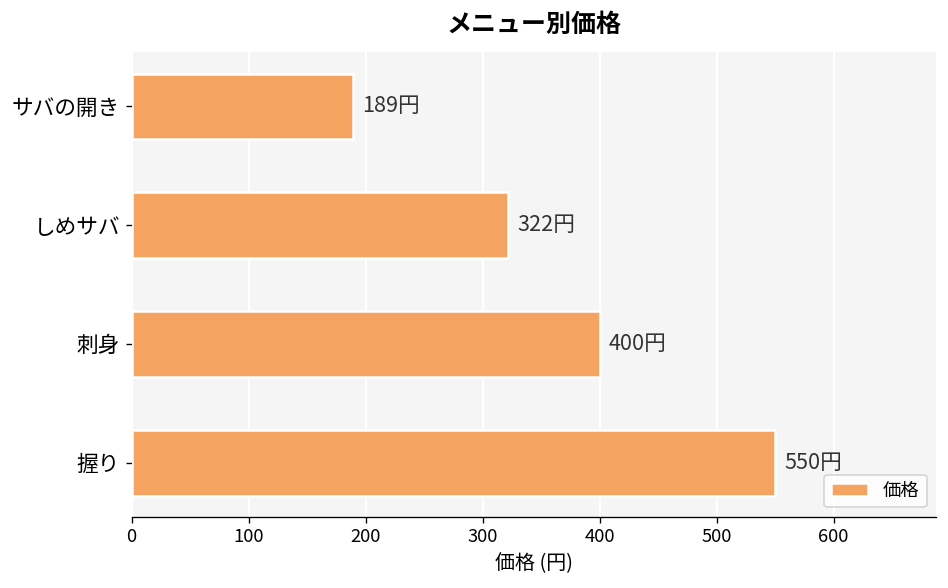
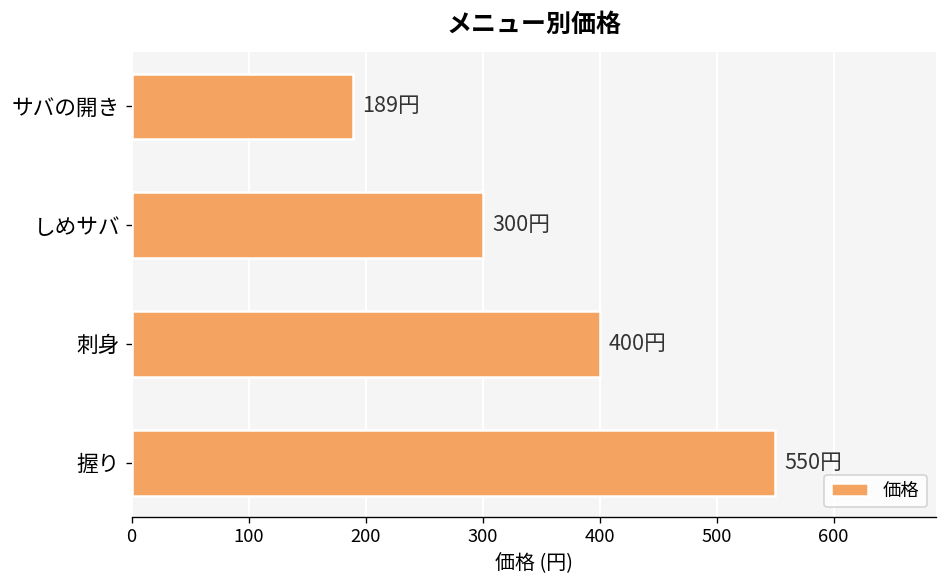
しめサバ: 322円 -> 300円
